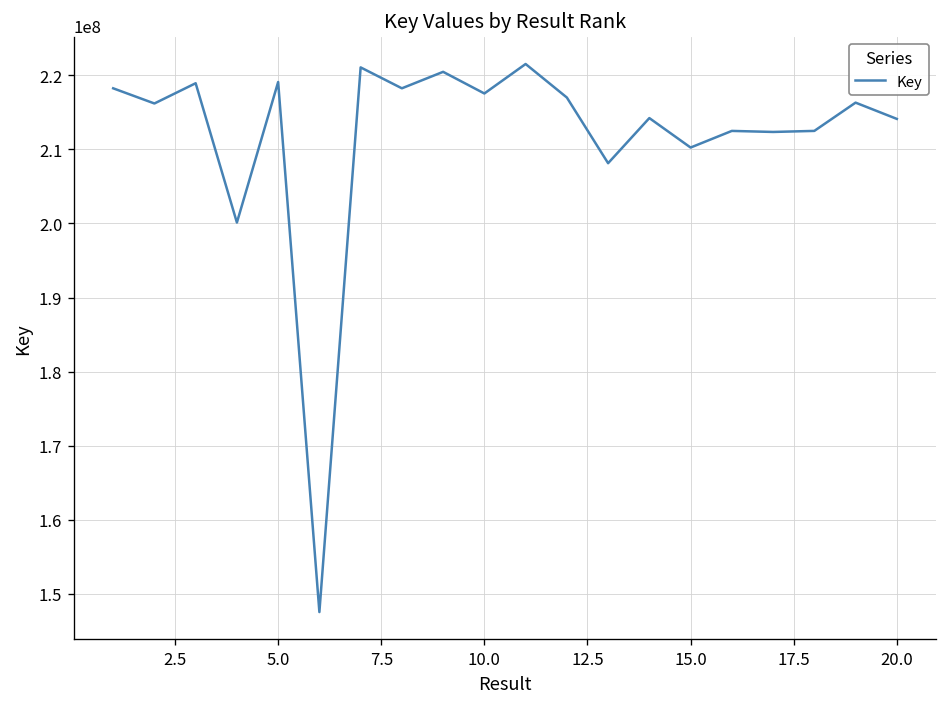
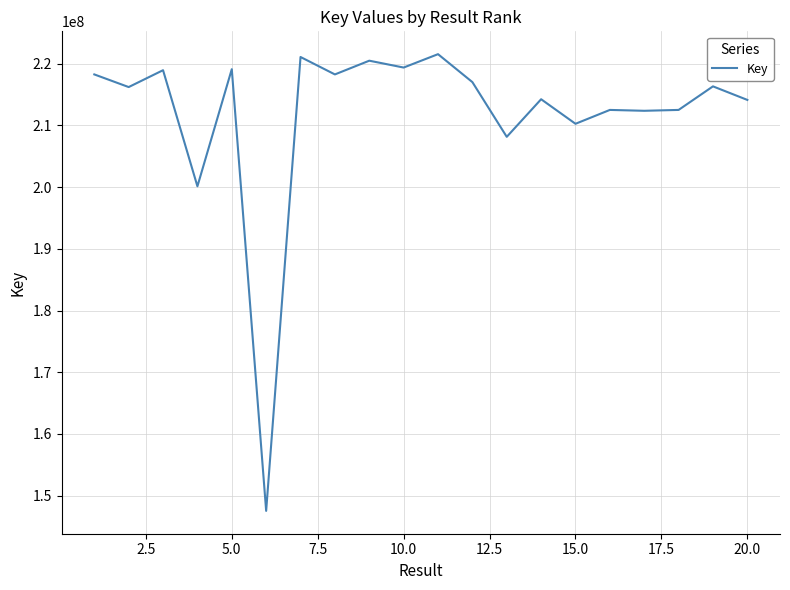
10.0: 218000000 -> 219000000
